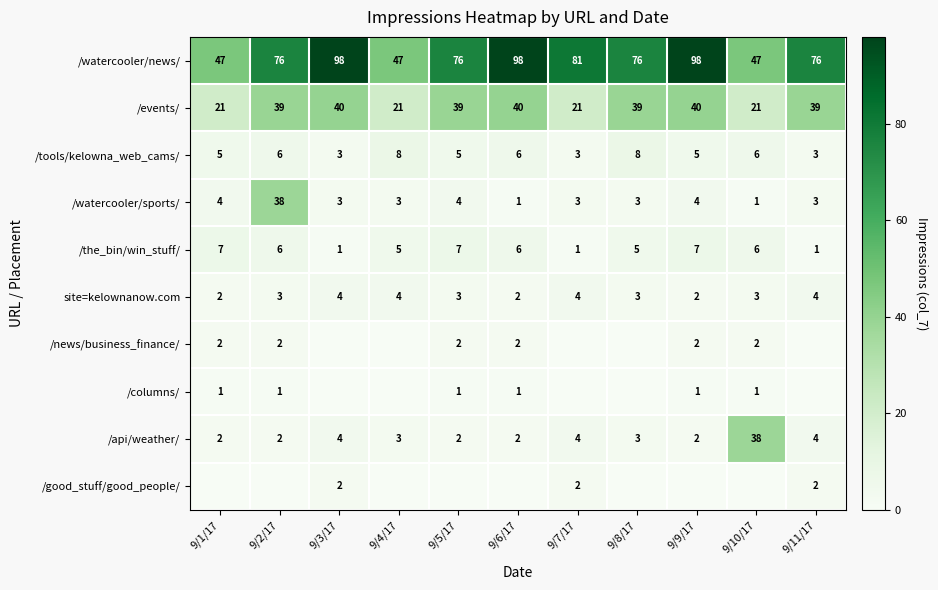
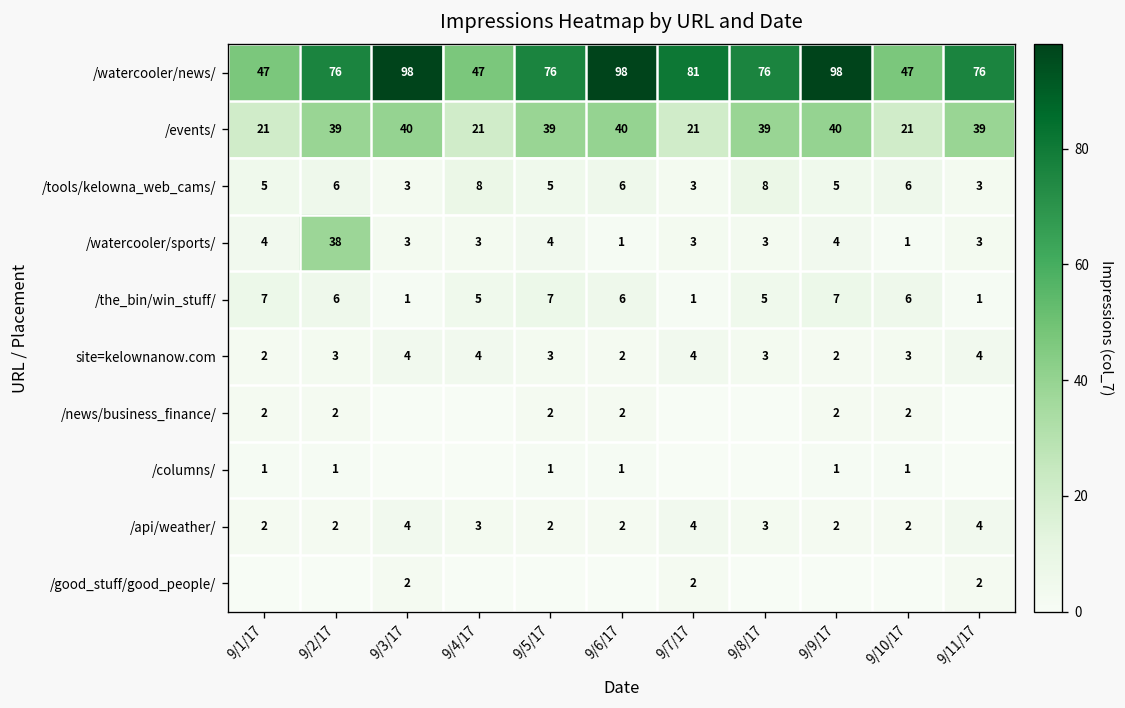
/api/weather/, 9/10/17: 38 -> 2
